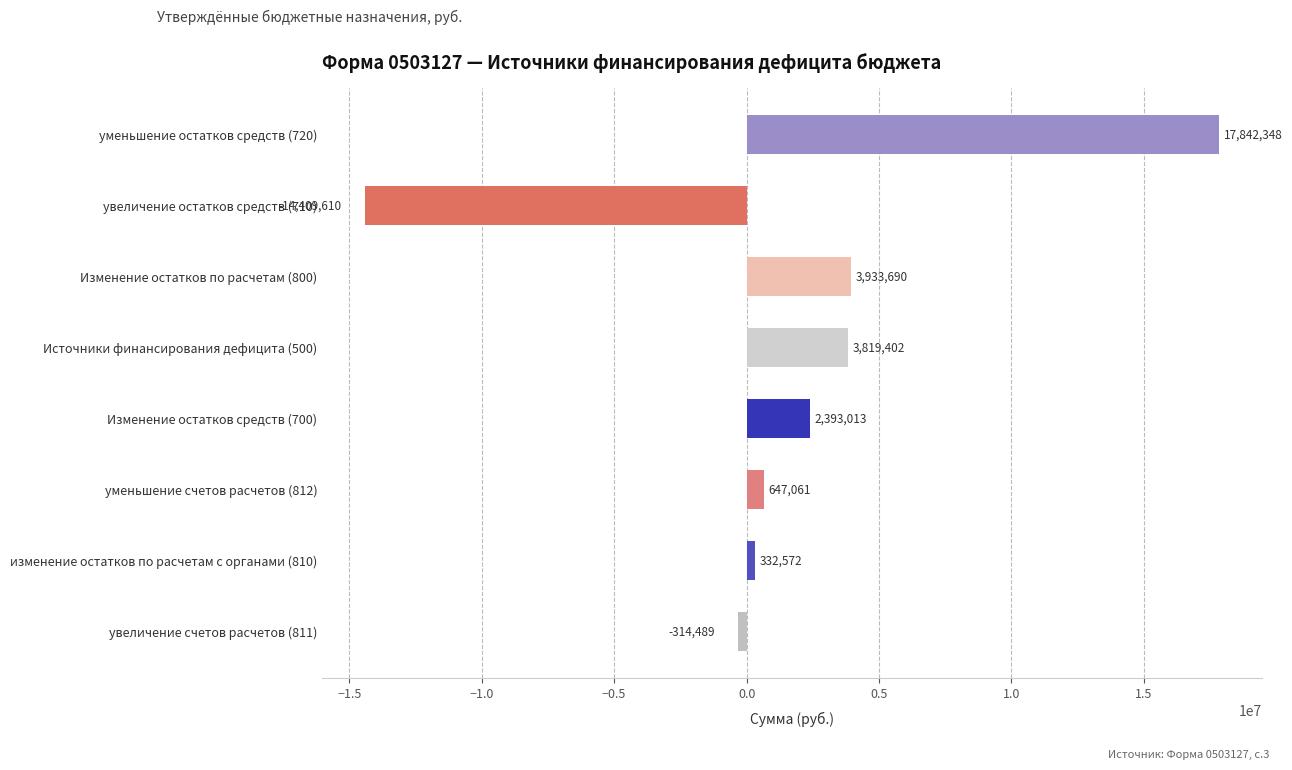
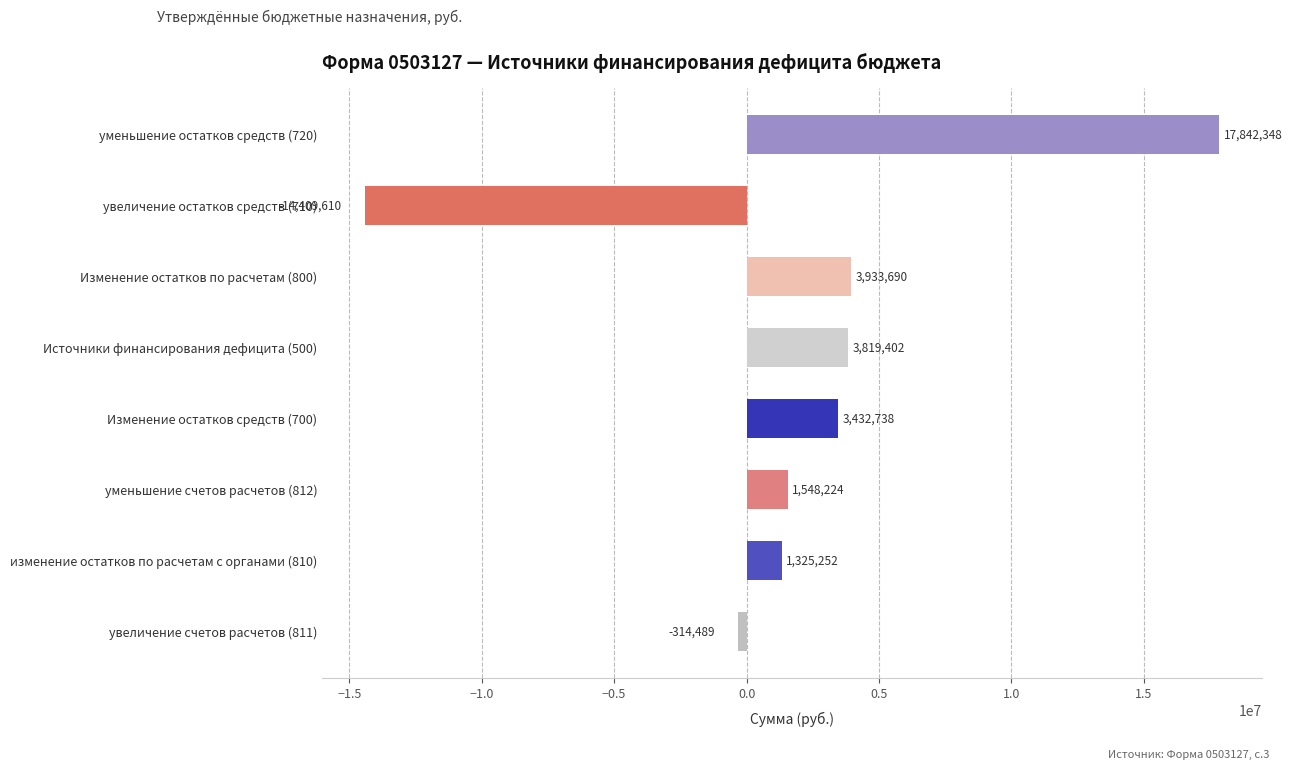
Изменение остатков средств (700): 2,393,013 -> 3,432,738
уменьшение счетов расчетов (812): 647,061 -> 1,548,224
изменение остатков по расчетам с органами (810): 332,572 -> 1,325,252
